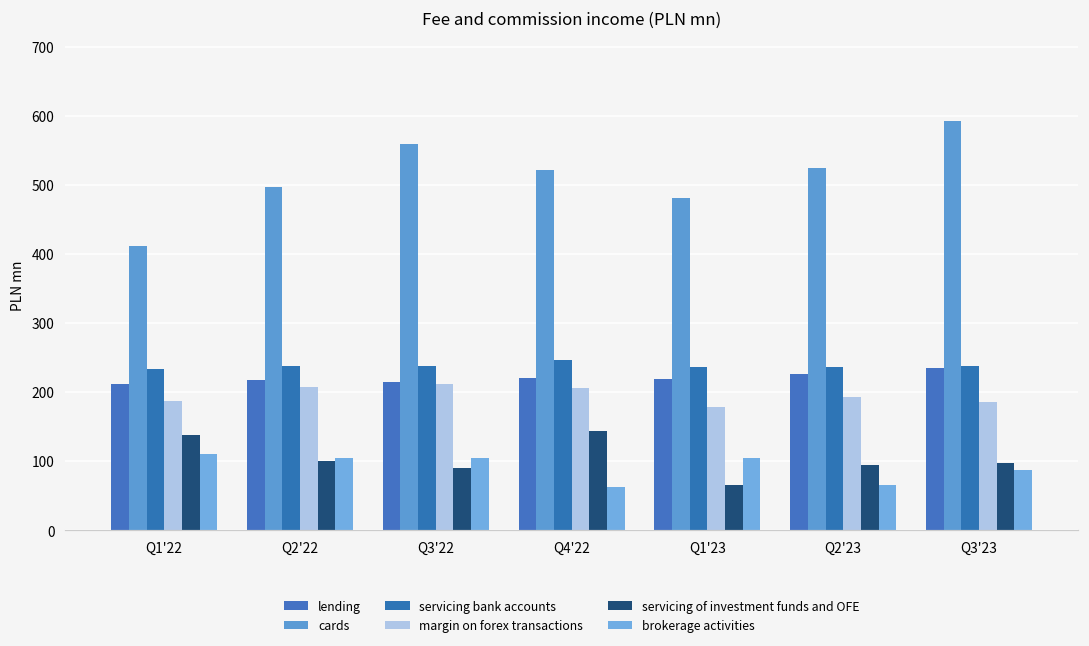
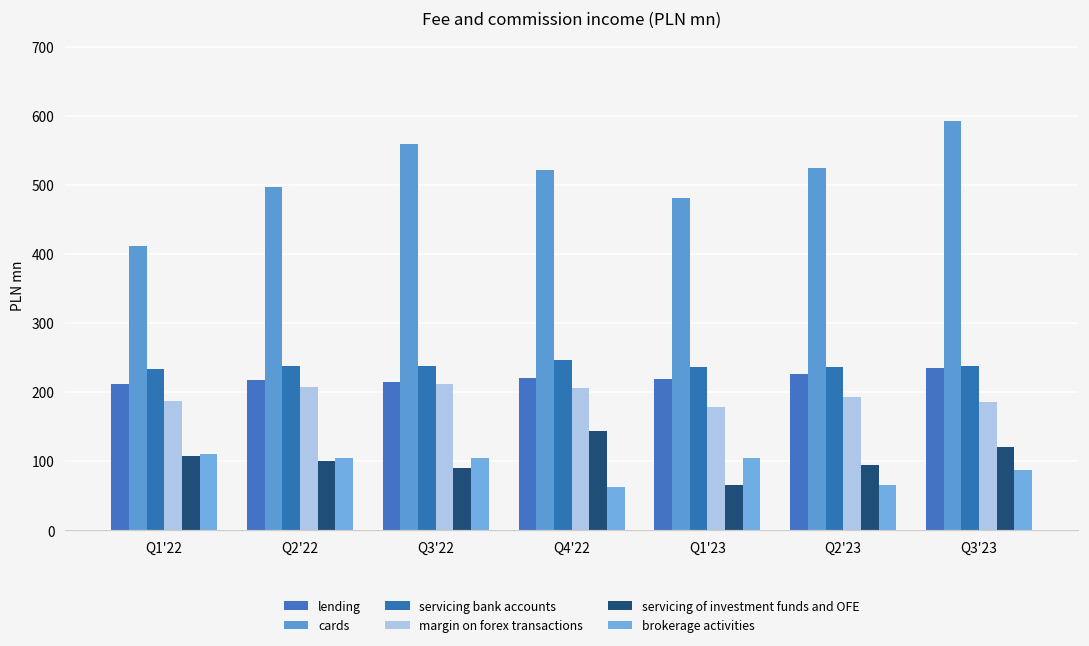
servicing of investment funds and OFE, Q1'22: 140 -> 110
servicing of investment funds and OFE, Q3'23: 100 -> 120
